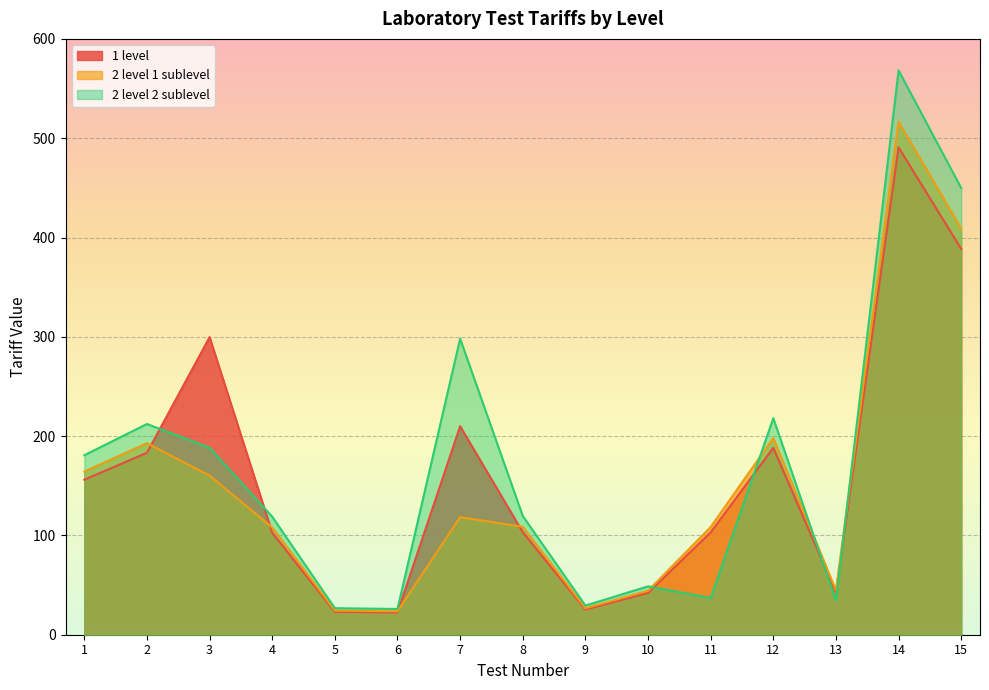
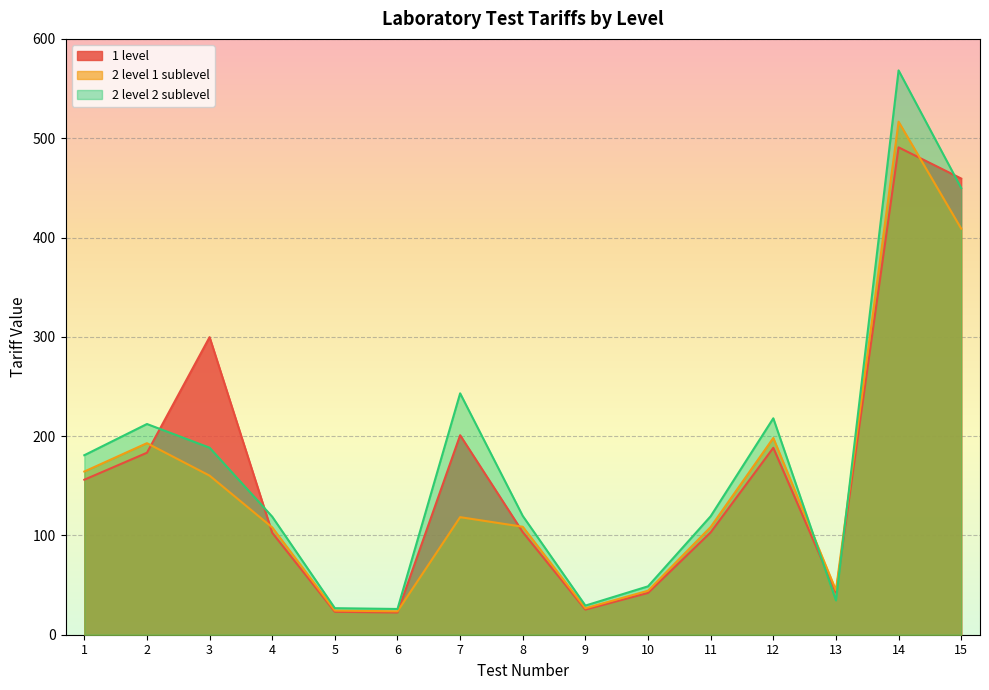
1 level, 7: 210 -> 200
2 level 2 sublevel, 7: 300 -> 240
2 level 2 sublevel, 11: 40 -> 120
1 level, 15: 390 -> 460
